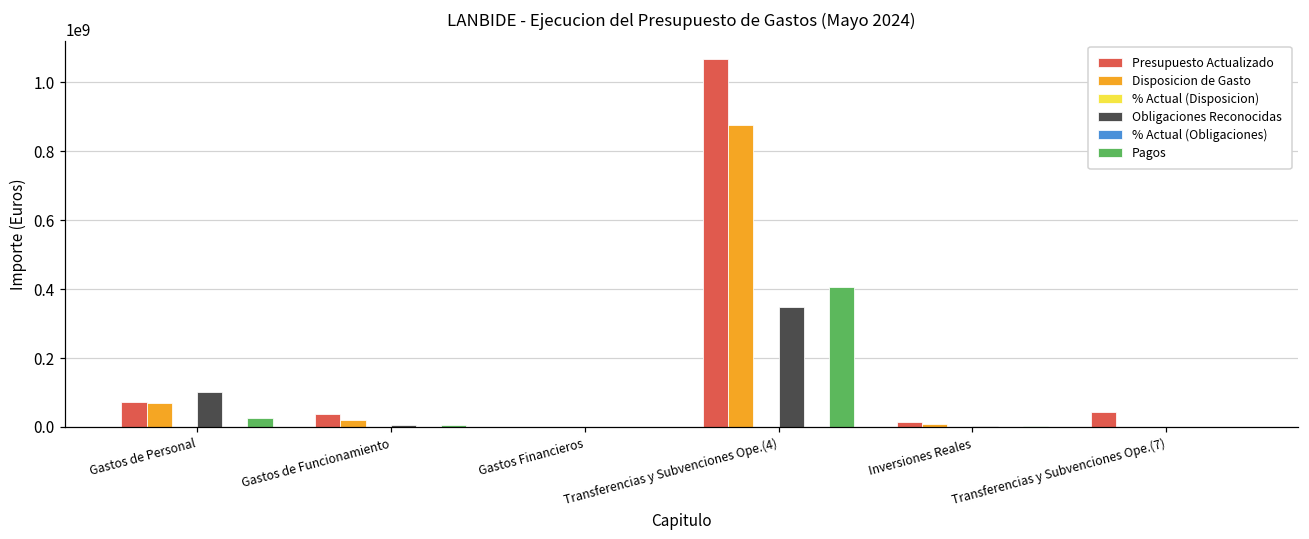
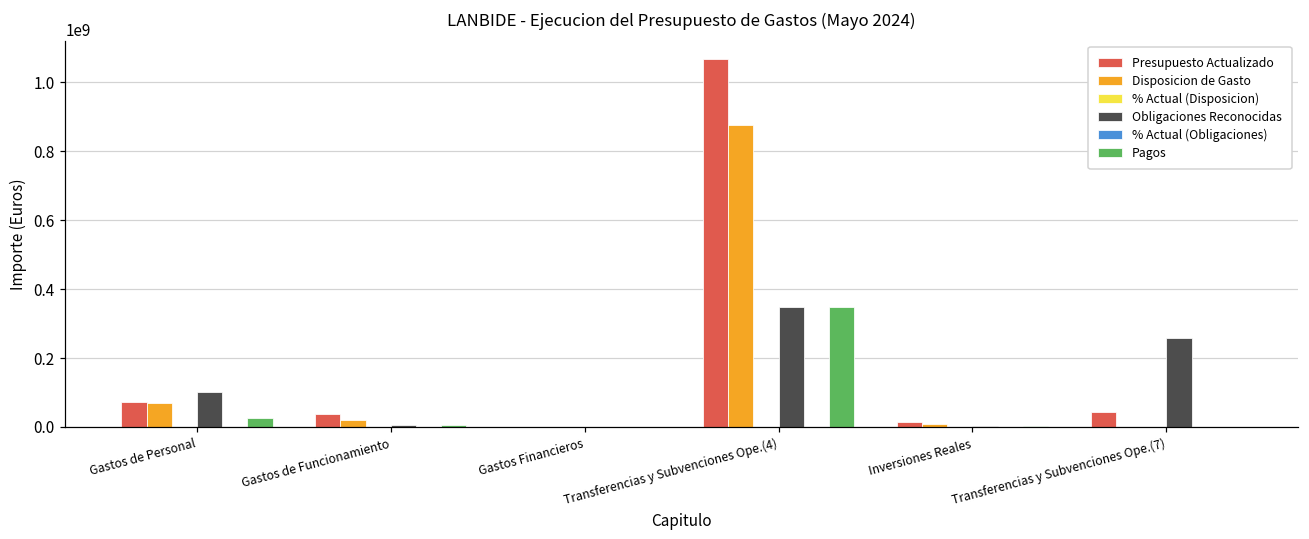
Pagos, Transferencias y Subvenciones Ope.(4): 410000000 -> 350000000
Obligaciones Reconocidas, Transferencias y Subvenciones Ope.(7): 0 -> 260000000
